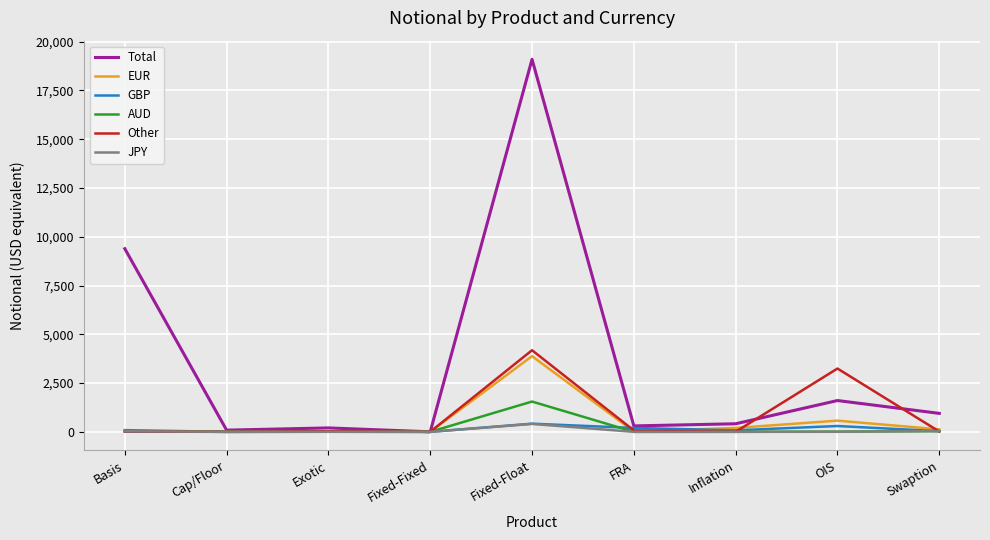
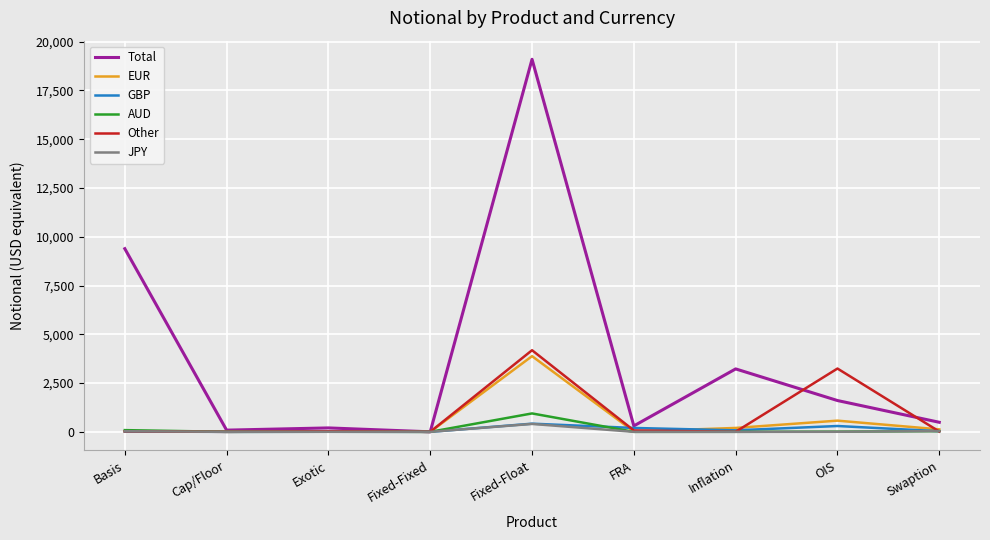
AUD, Fixed-Float: 1,600 -> 900
Total, Inflation: 400 -> 3,200
Total, Swaption: 900 -> 500
